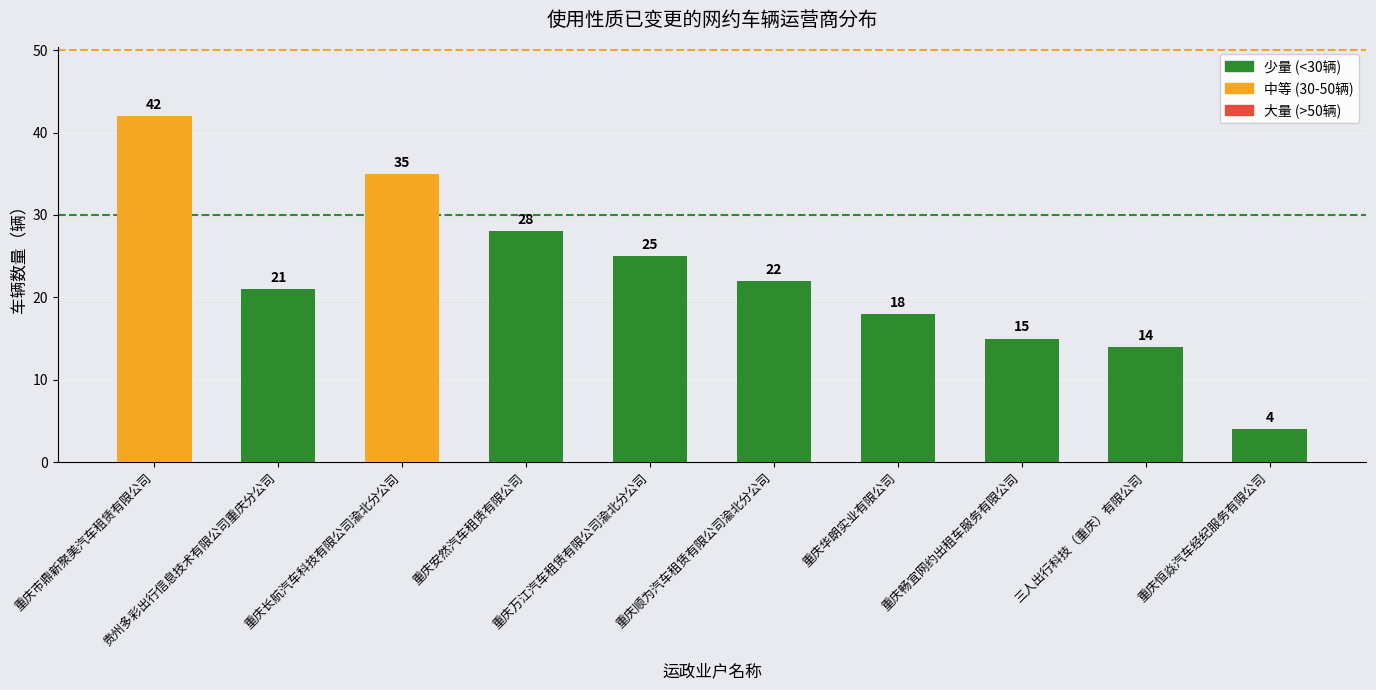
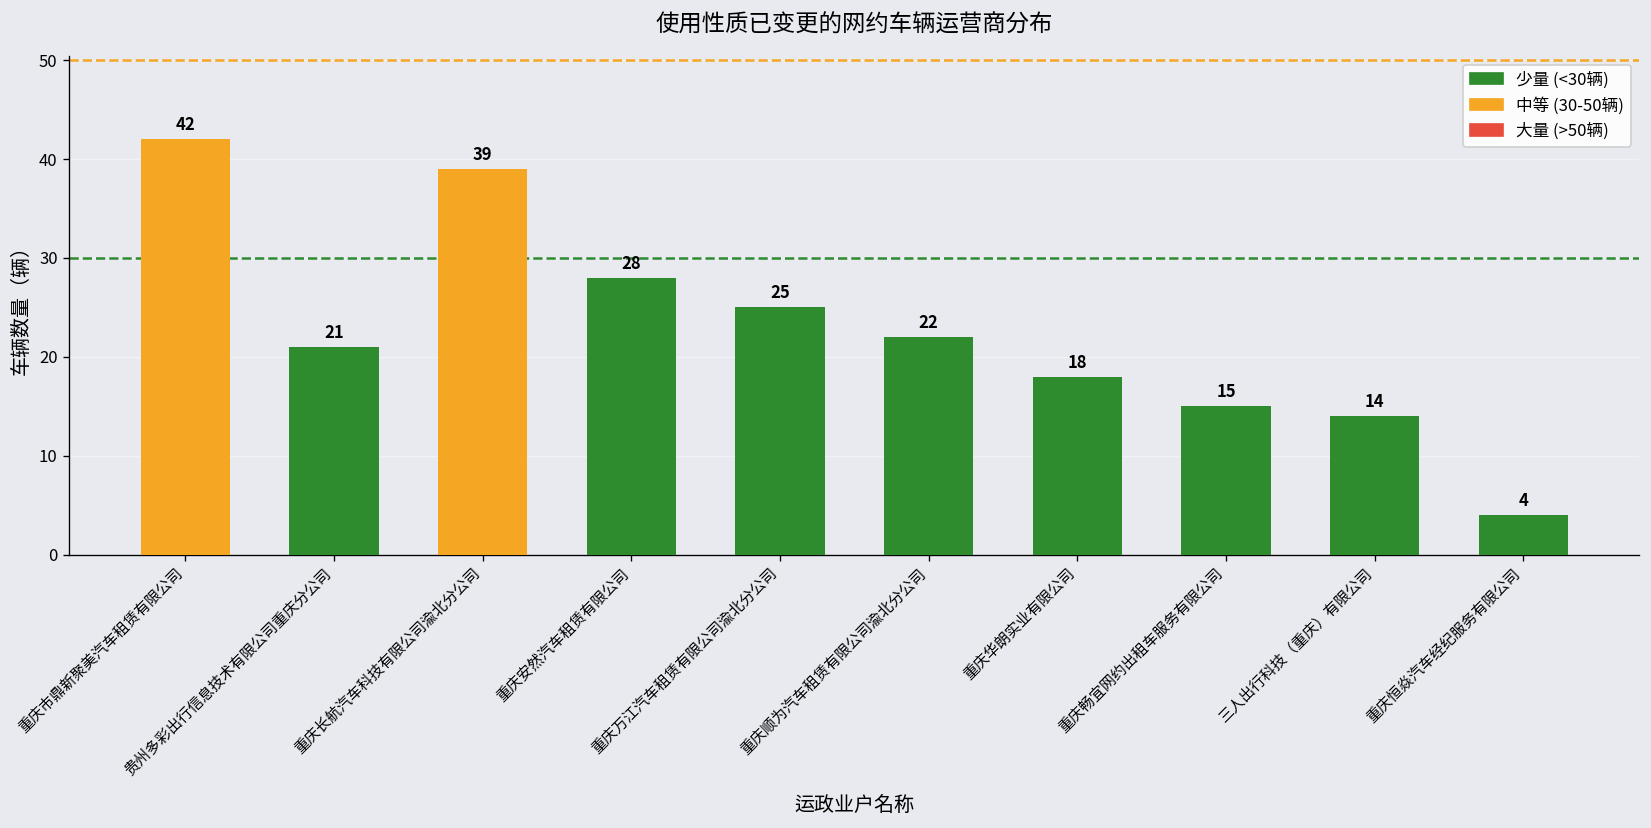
重庆长航汽车科技有限公司渝北分公司: 35 -> 39
